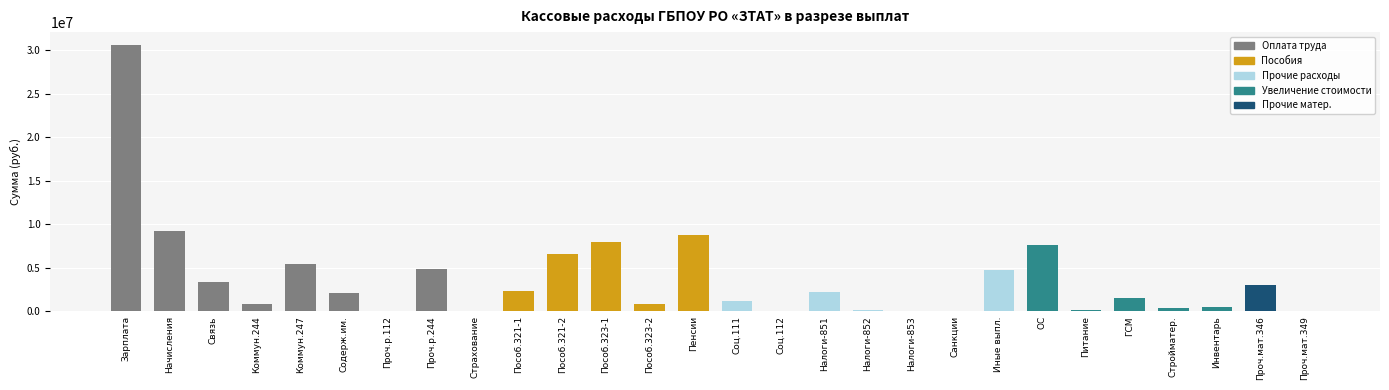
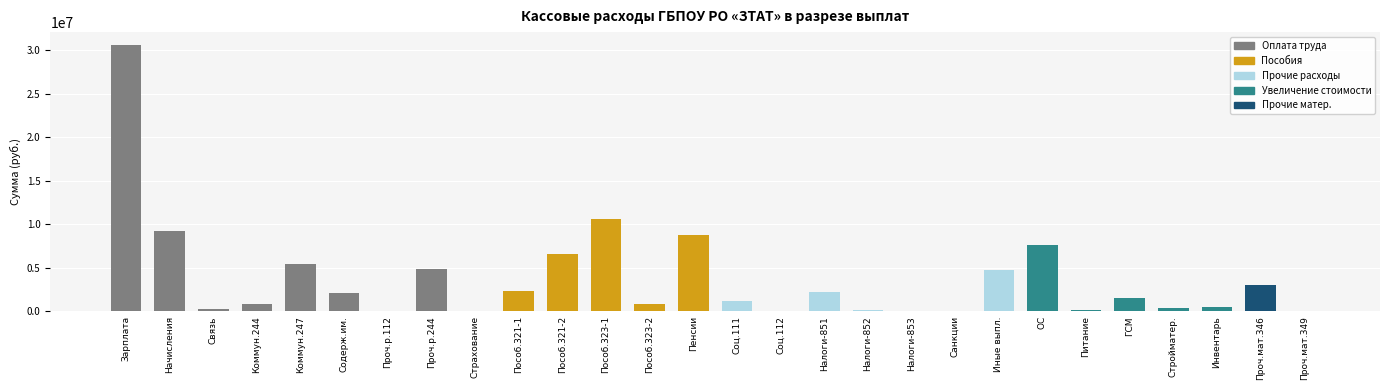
Связь: 3000000 -> 0
Пособ.323-1: 8000000 -> 11000000
